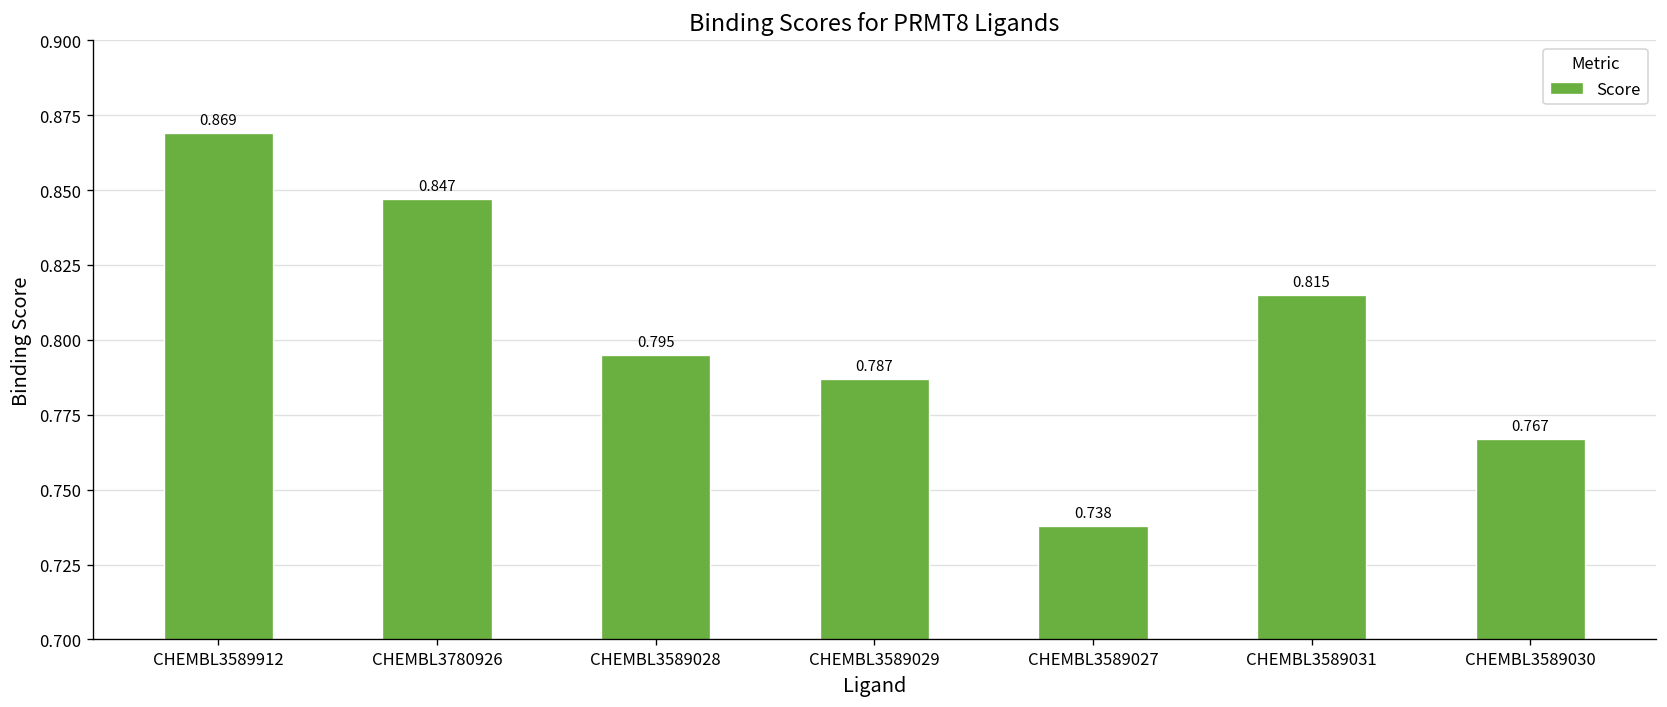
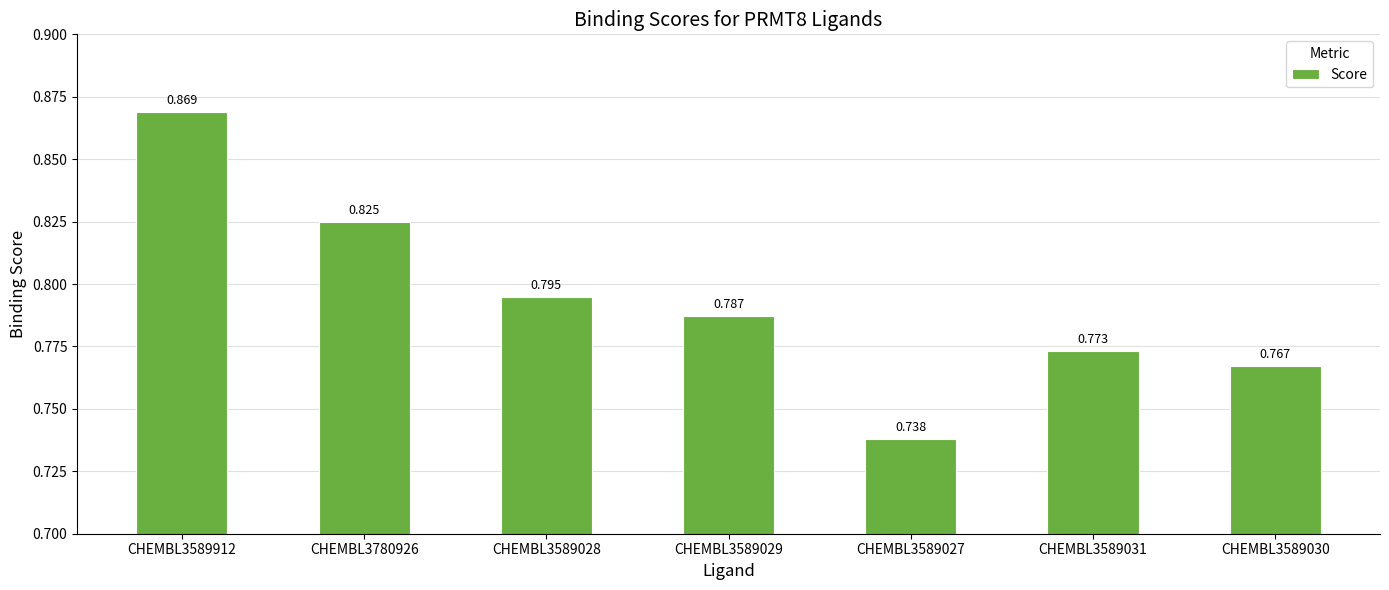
CHEMBL3780926: 0.847 -> 0.825
CHEMBL3589031: 0.815 -> 0.773
